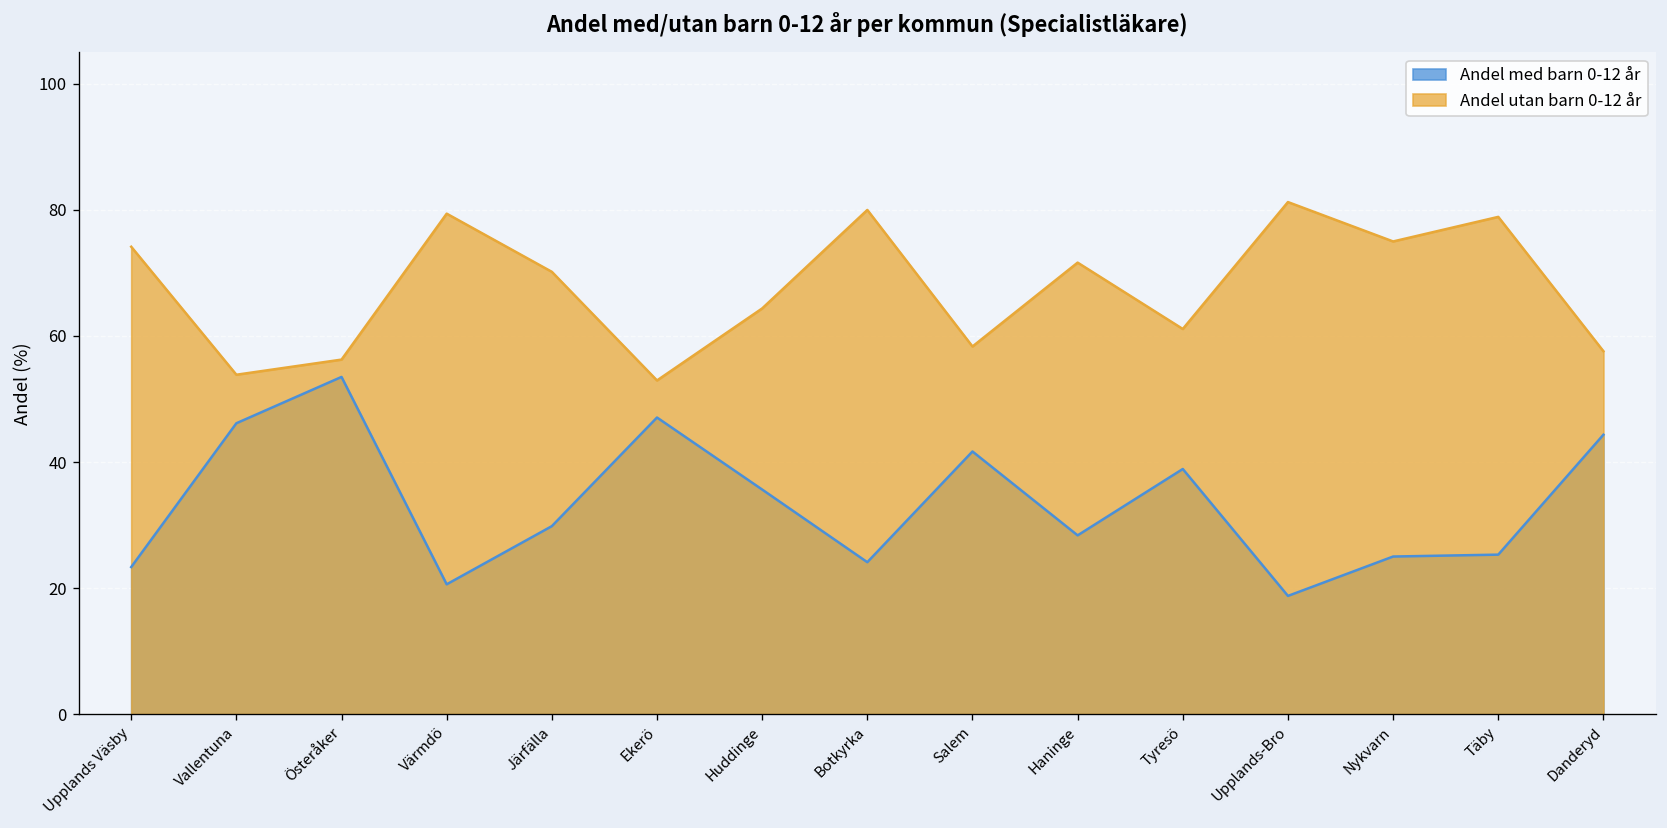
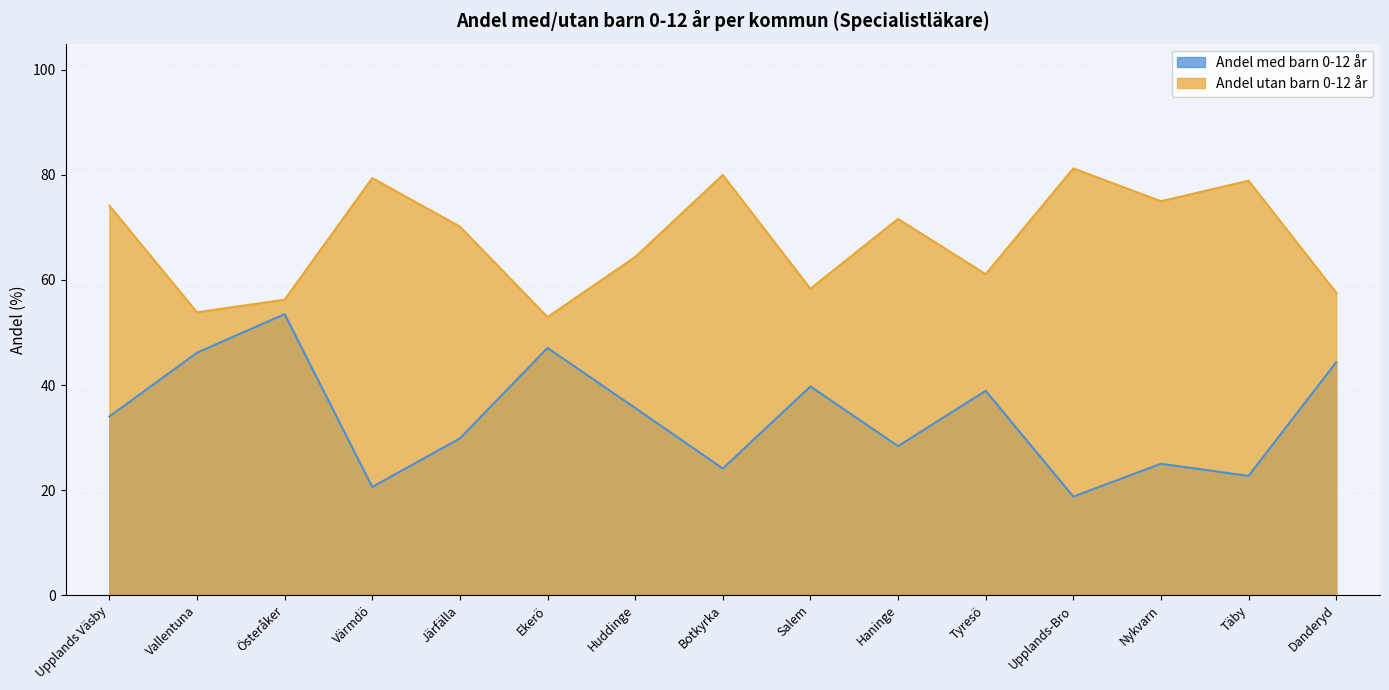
Andel med barn 0-12 år, Upplands Väsby: 23 -> 34
Andel med barn 0-12 år, Salem: 42 -> 40
Andel med barn 0-12 år, Täby: 25 -> 23
